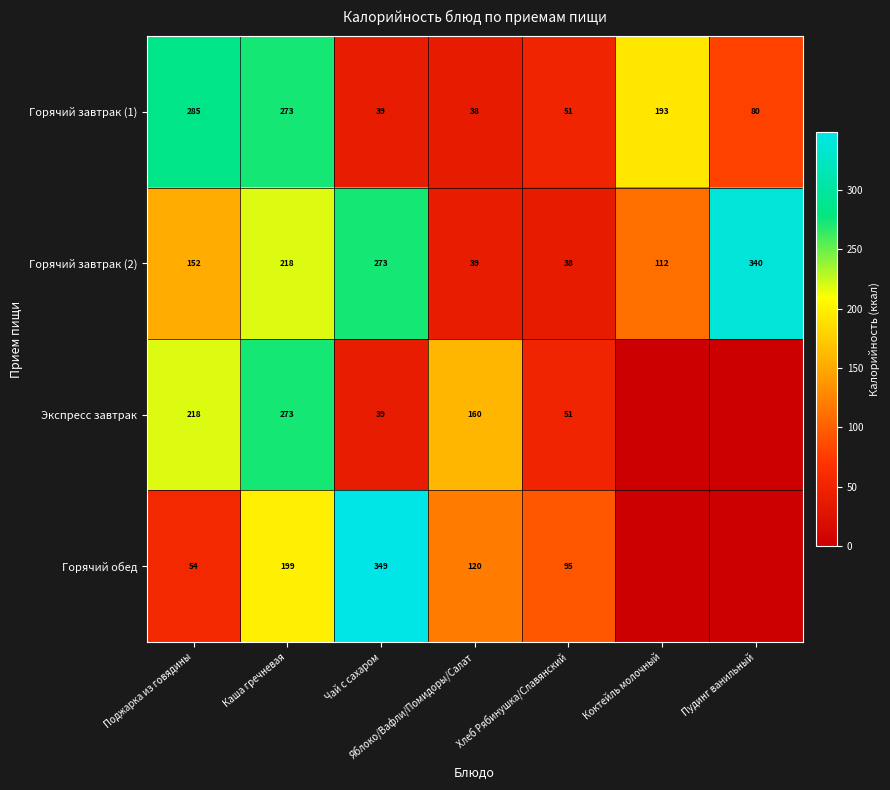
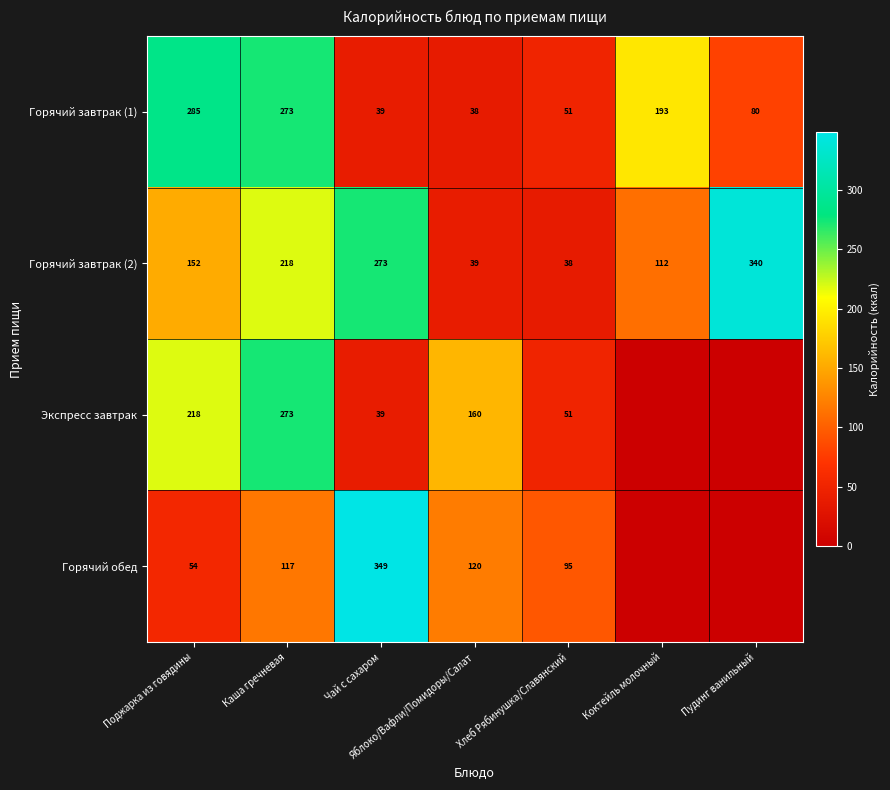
Горячий обед, Каша гречневая: 199 -> 117
